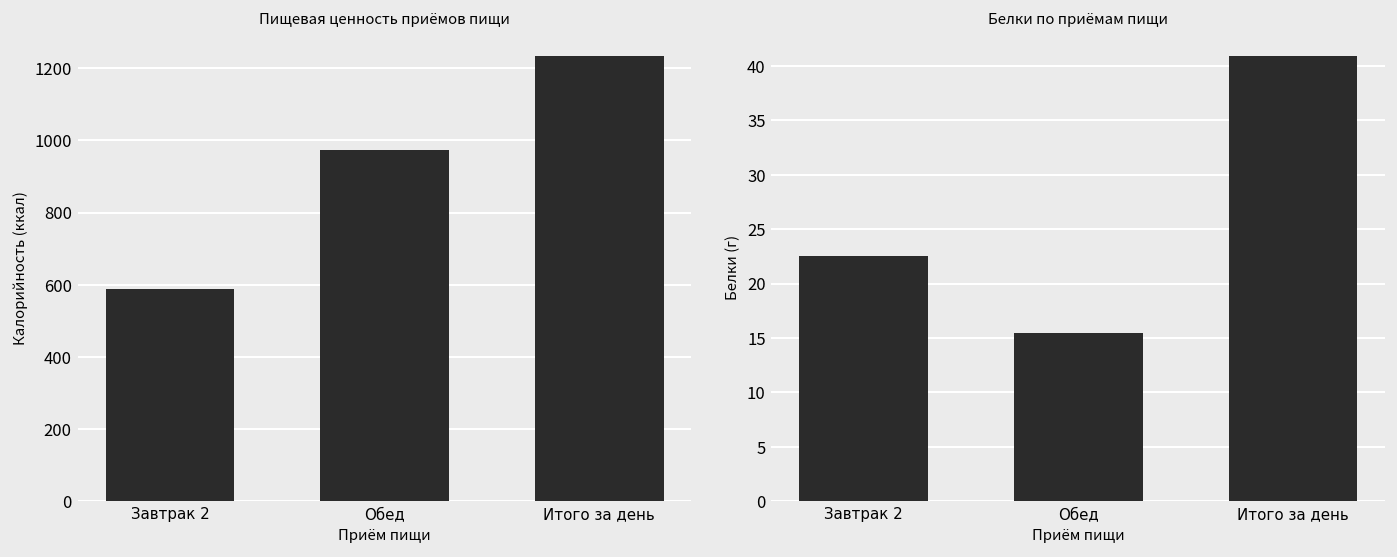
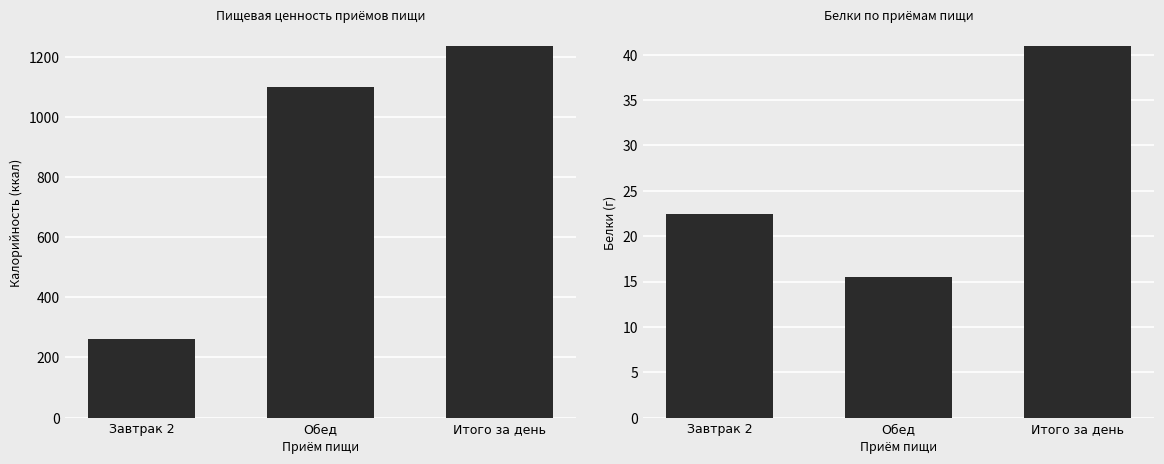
Пищевая ценность приёмов пищи, Завтрак 2: 590 -> 260
Пищевая ценность приёмов пищи, Обед: 970 -> 1100
